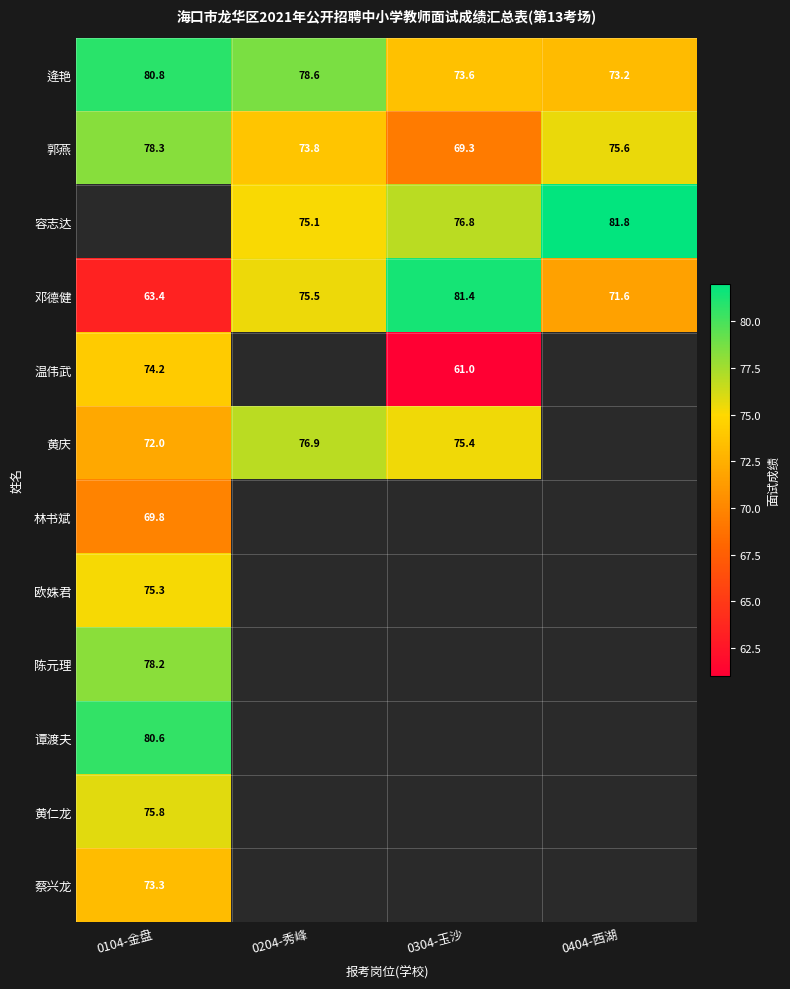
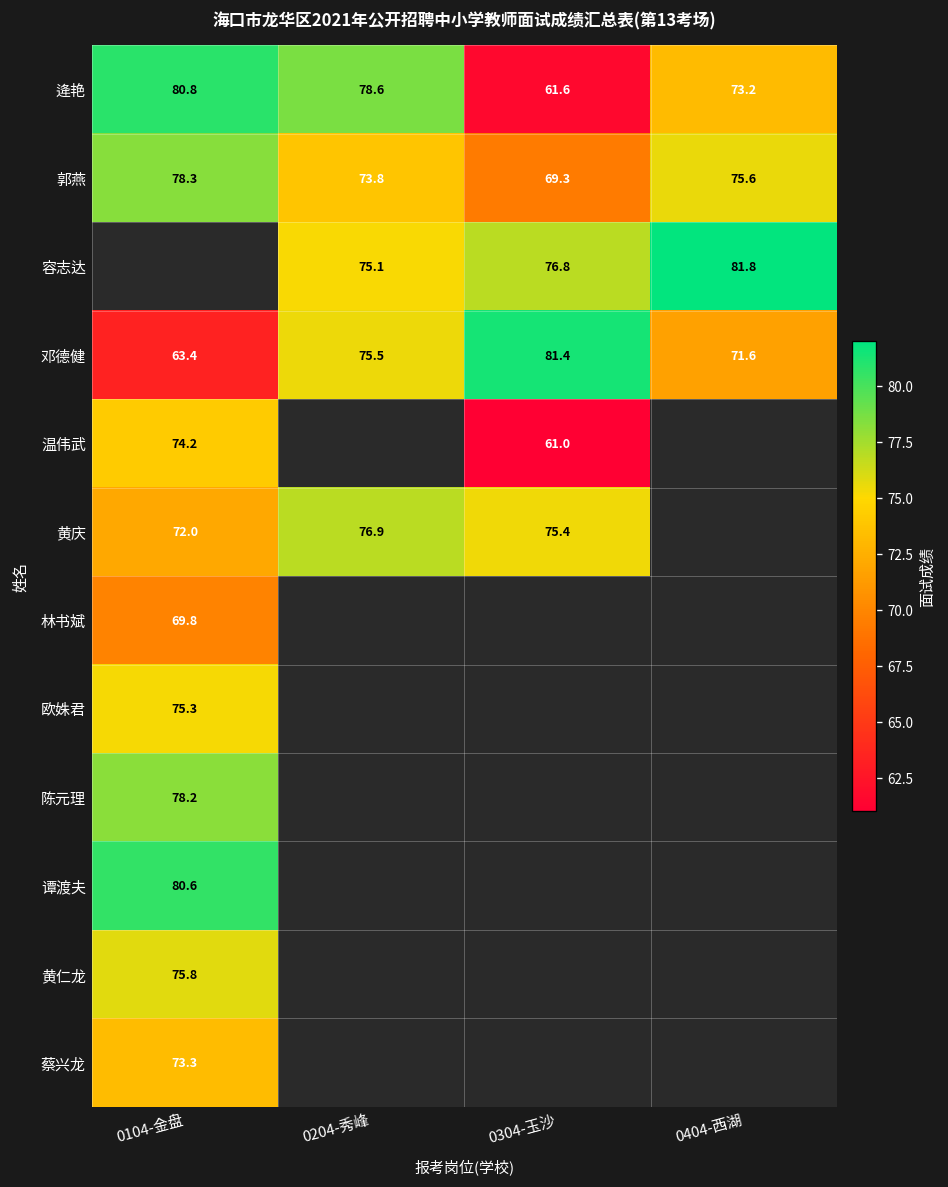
逄艳, 0304-玉沙: 73.6 -> 61.6
